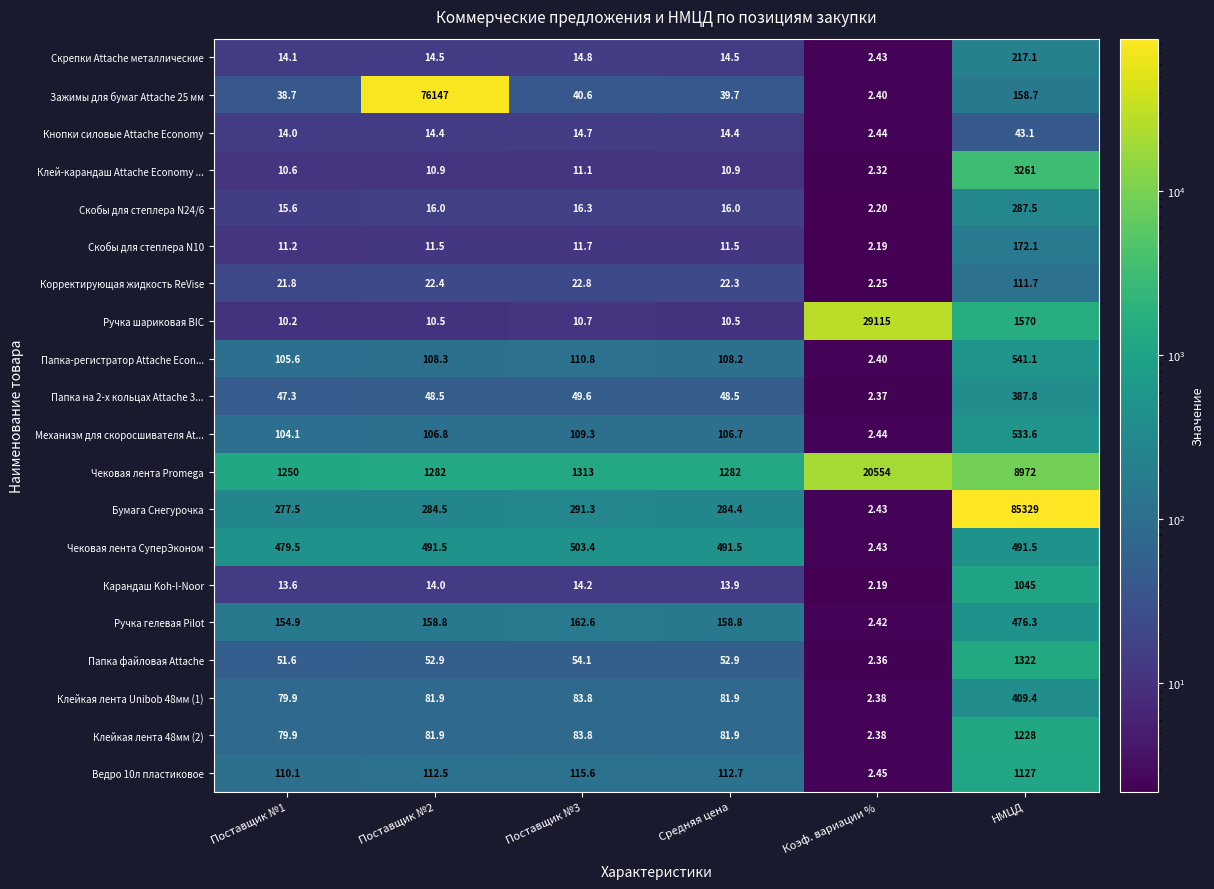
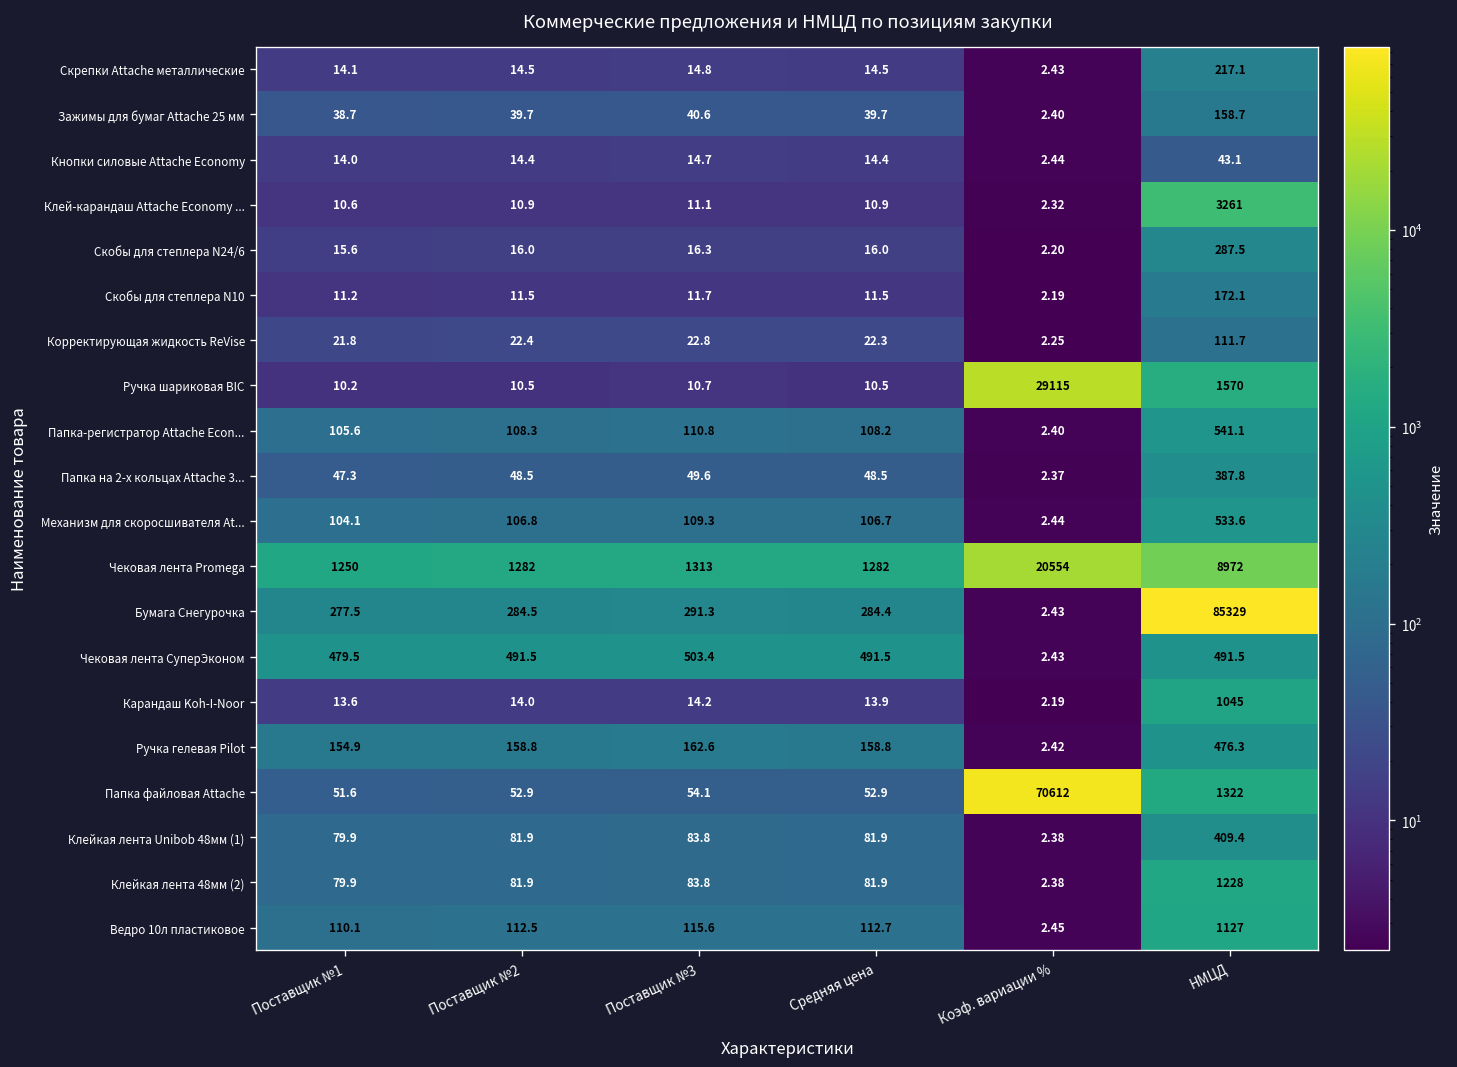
Зажимы для бумаг Attache 25 мм, Поставщик №2: 76147 -> 39.7
Папка файловая Attache, Коэф. вариации %: 2.36 -> 70612
